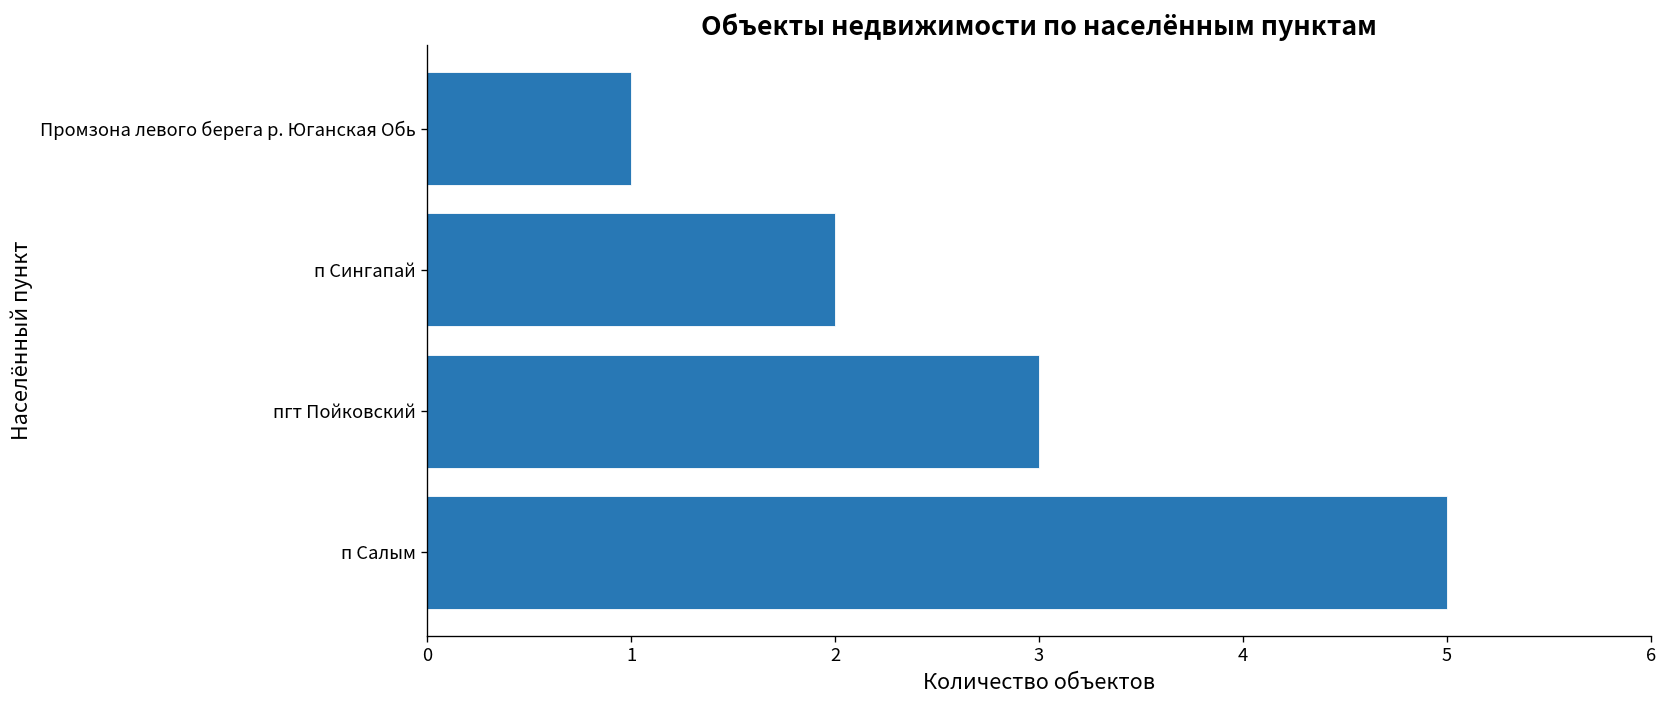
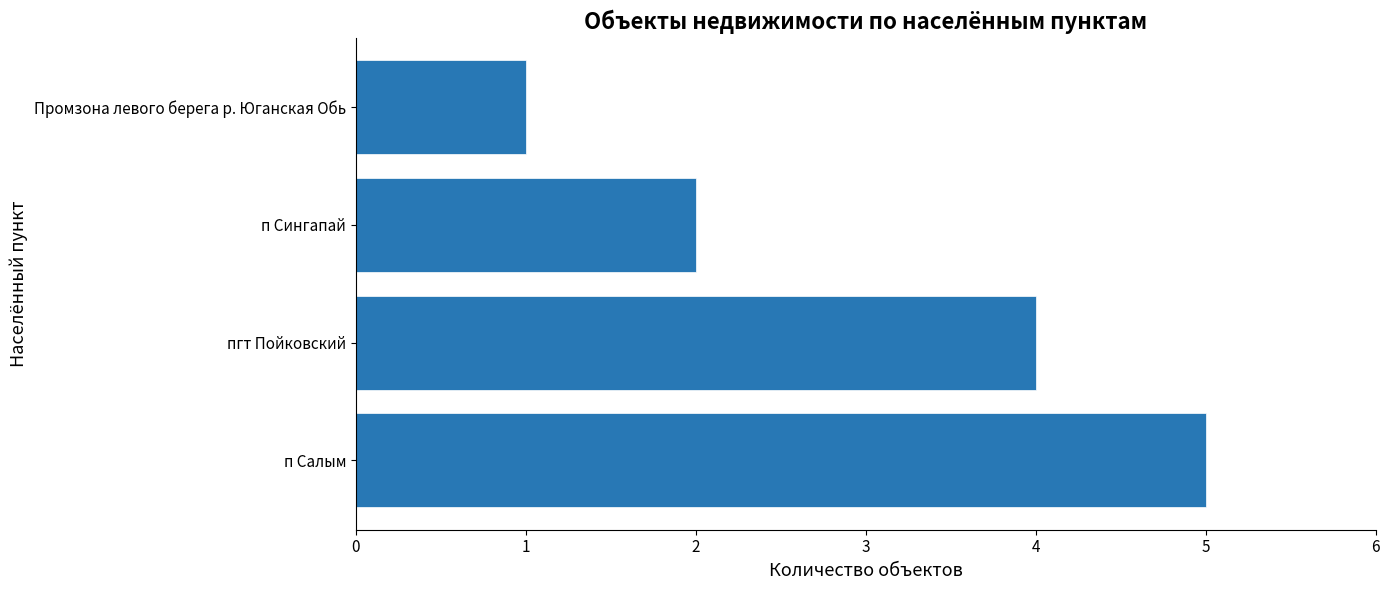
пгт Пойковский: 3 -> 4
